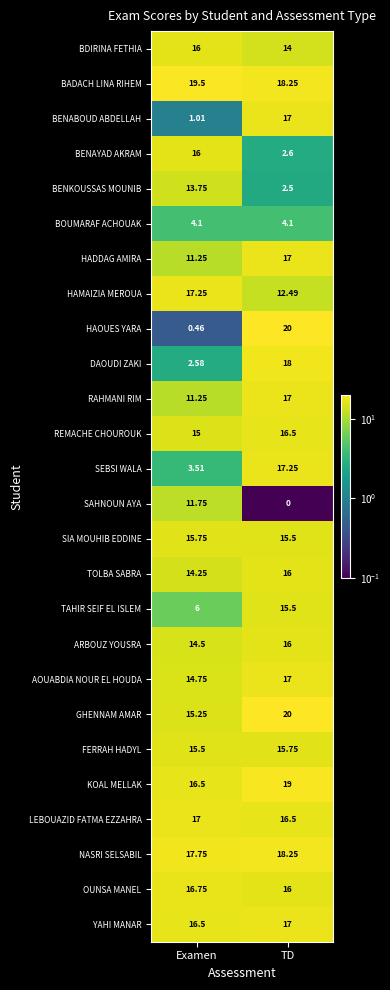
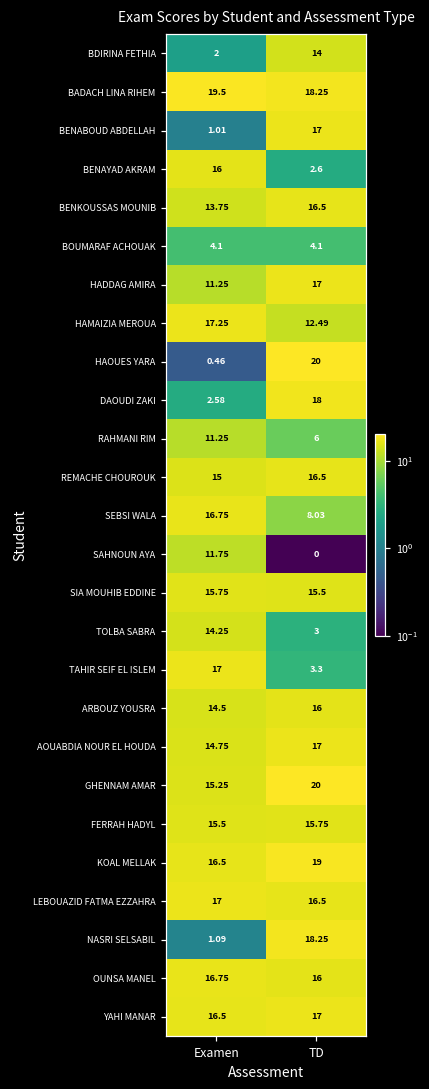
BDIRINA FETHIA, Examen: 16 -> 2
BENKOUSSAS MOUNIB, TD: 2.5 -> 16.5
RAHMANI RIM, TD: 17 -> 6
SEBSI WALA, Examen: 3.51 -> 16.75
SEBSI WALA, TD: 17.25 -> 8.03
TOLBA SABRA, TD: 16 -> 3
TAHIR SEIF EL ISLEM, Examen: 6 -> 17
TAHIR SEIF EL ISLEM, TD: 15.5 -> 3.3
NASRI SELSABIL, Examen: 17.75 -> 1.09
